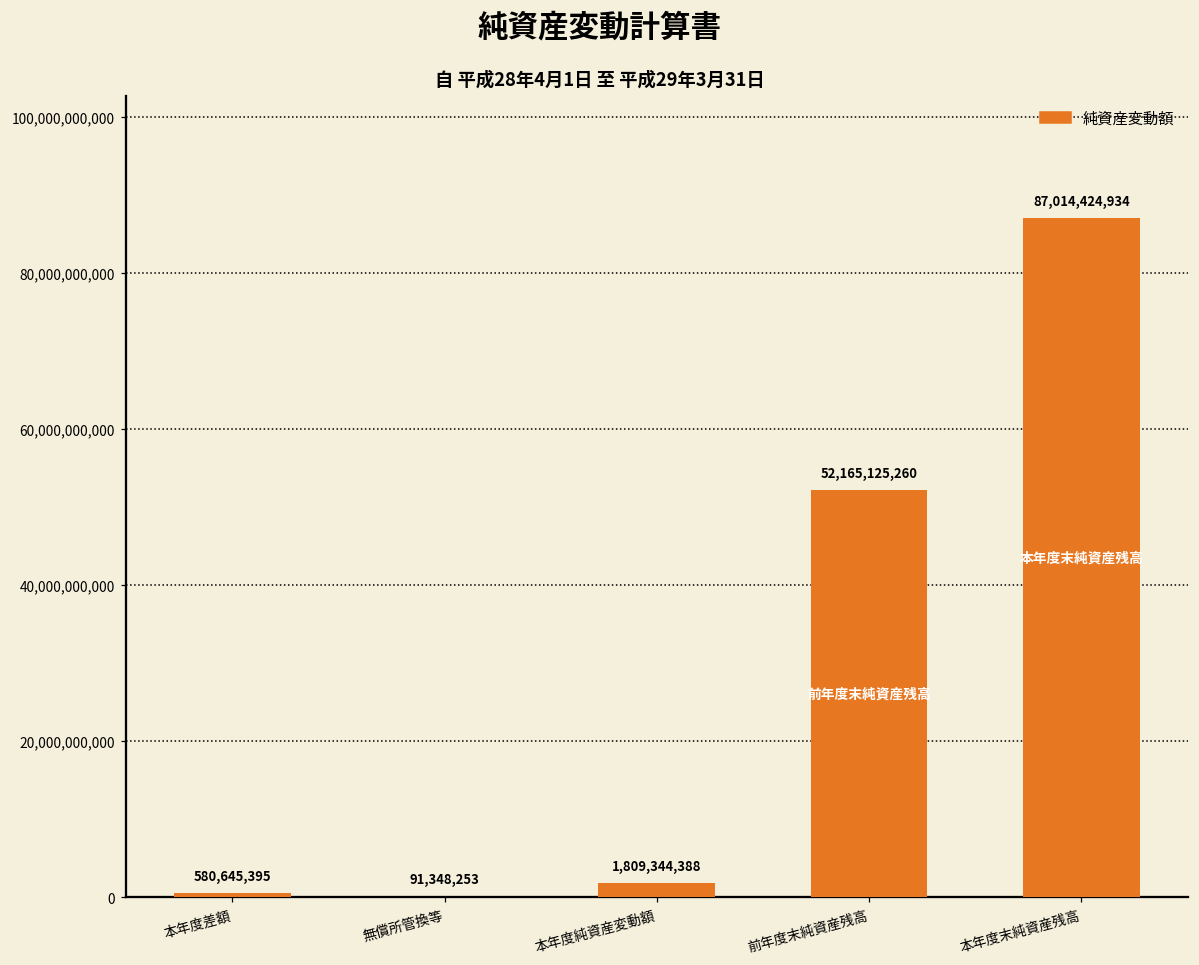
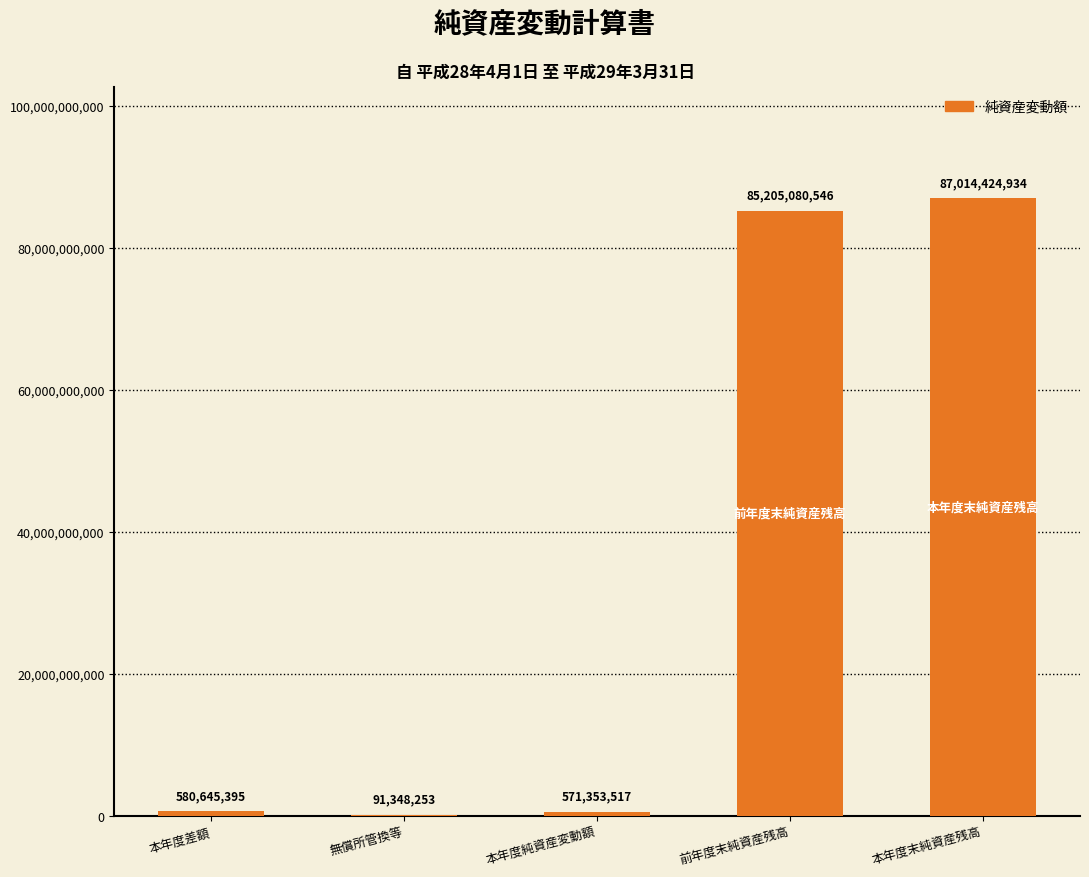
本年度純資産変動額: 1,809,344,388 -> 571,353,517
前年度末純資産残高: 52,165,125,260 -> 85,205,080,546
